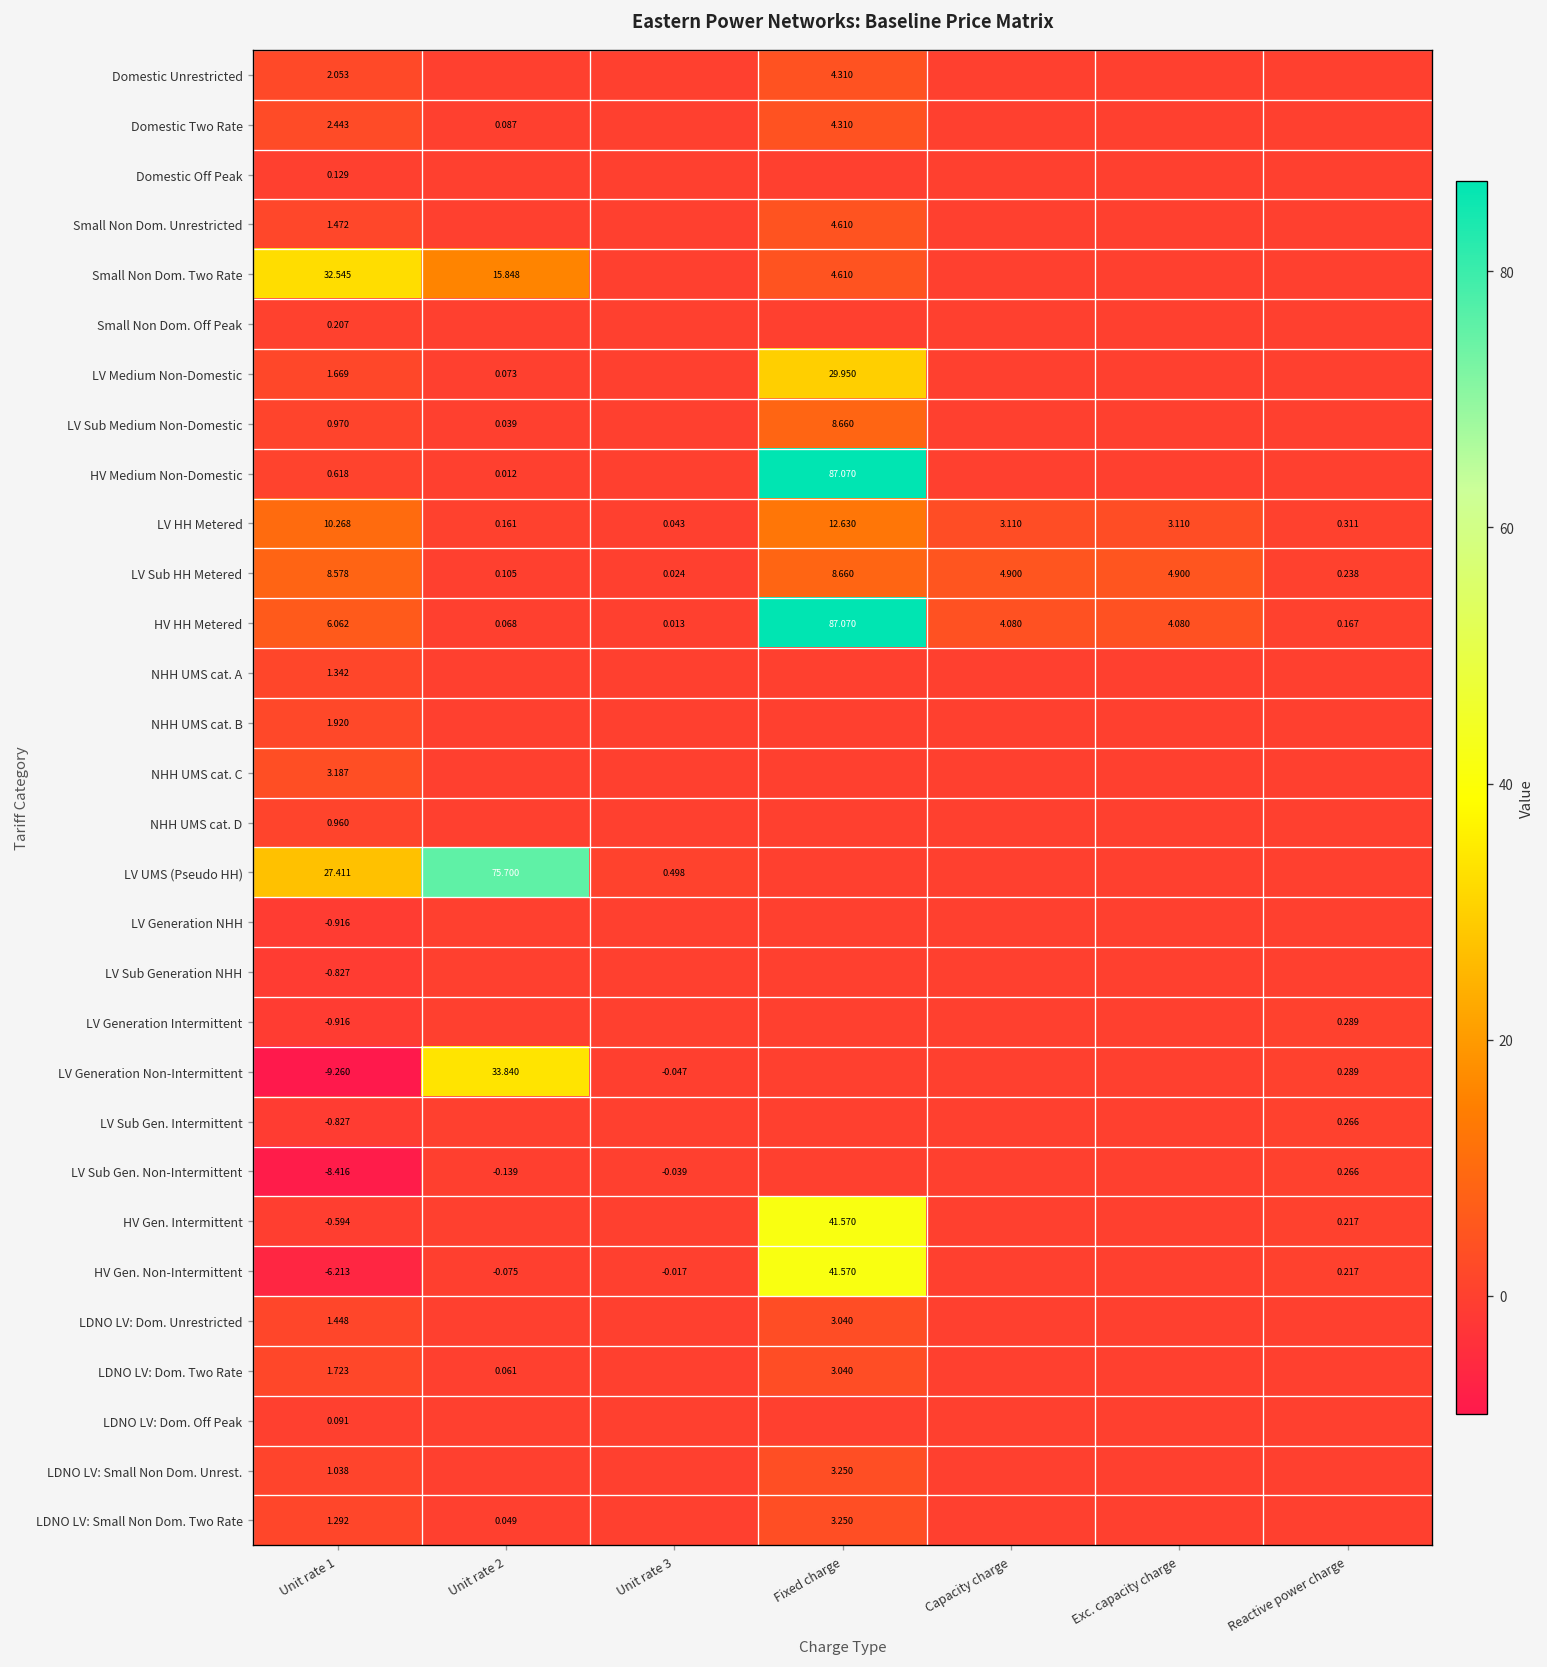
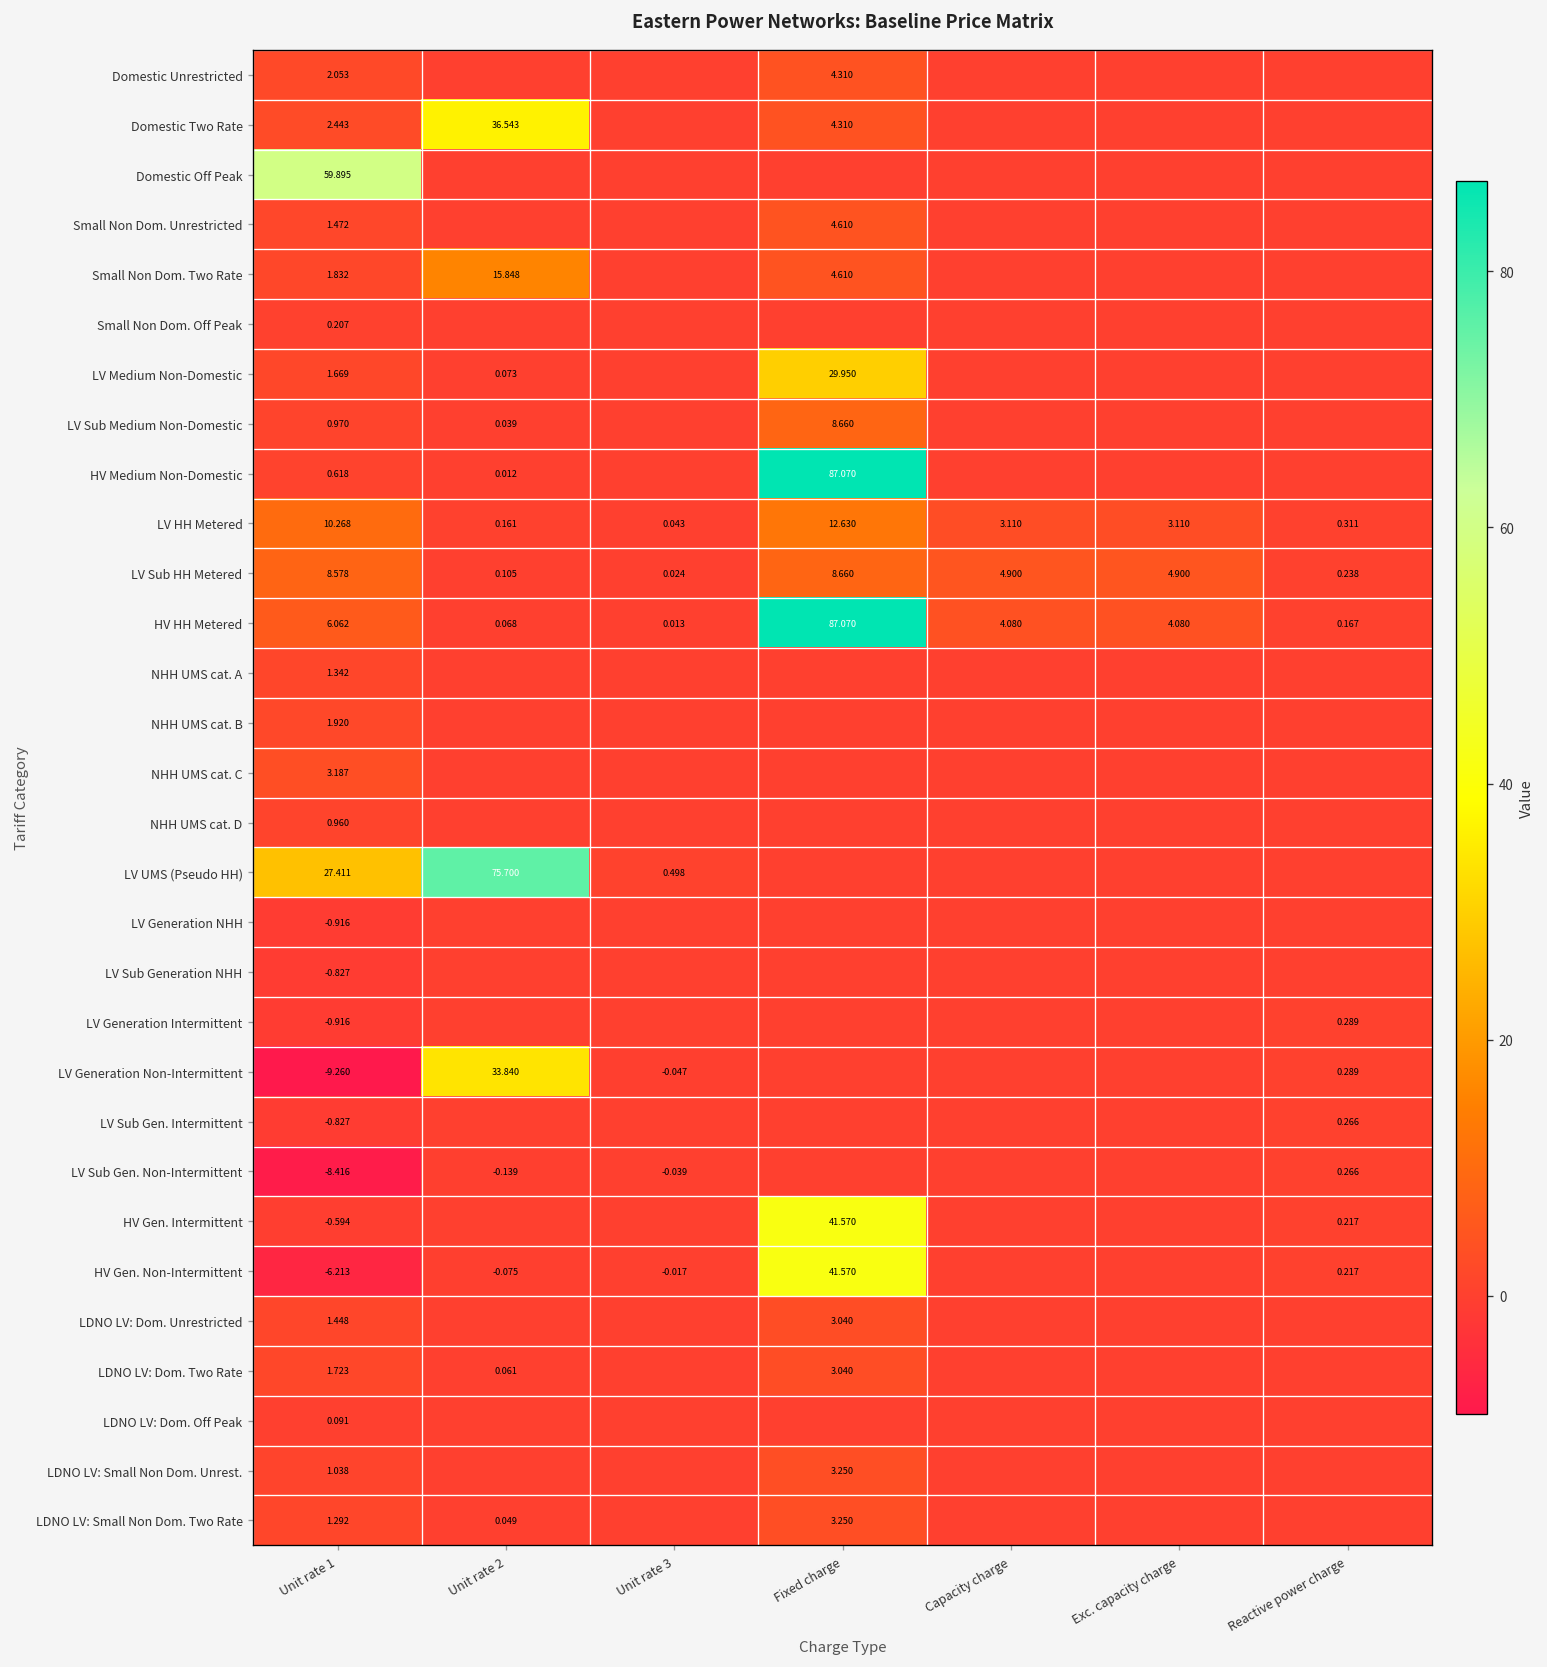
Domestic Two Rate, Unit rate 2: 0.087 -> 36.543
Domestic Off Peak, Unit rate 1: 0.129 -> 59.895
Small Non Dom. Two Rate, Unit rate 1: 32.545 -> 1.832
